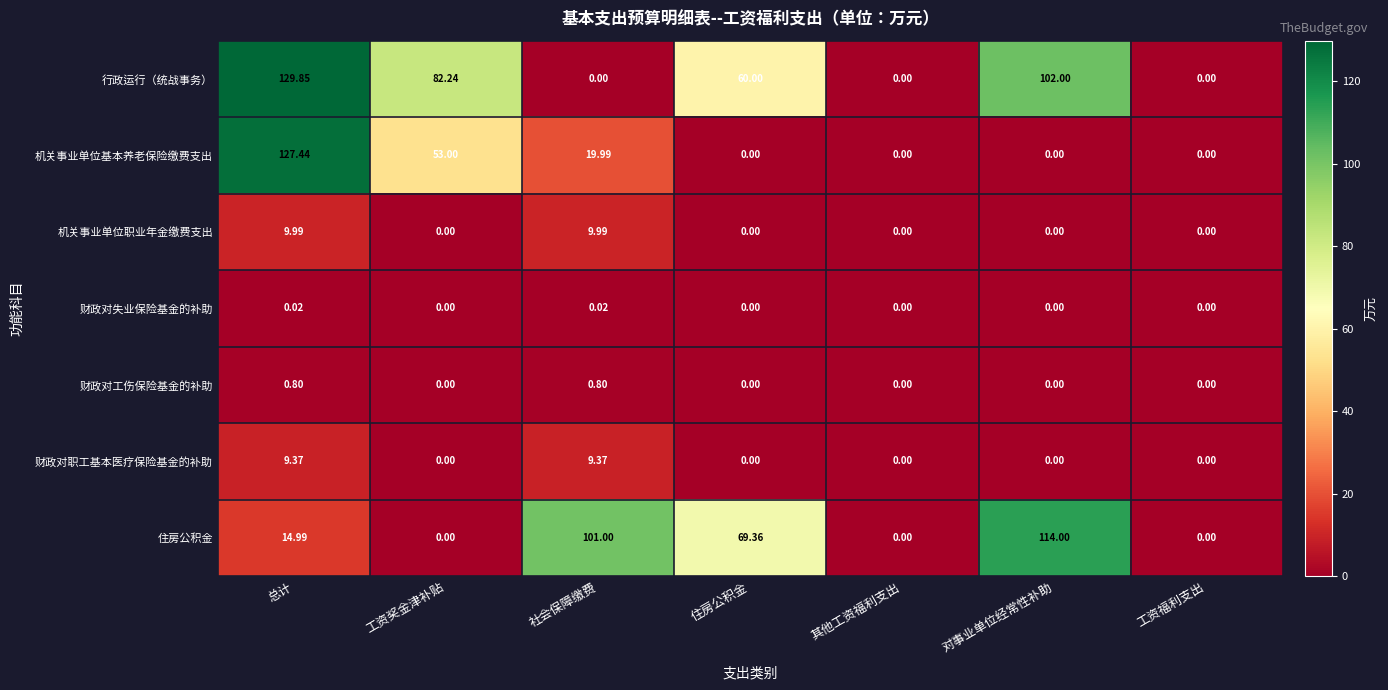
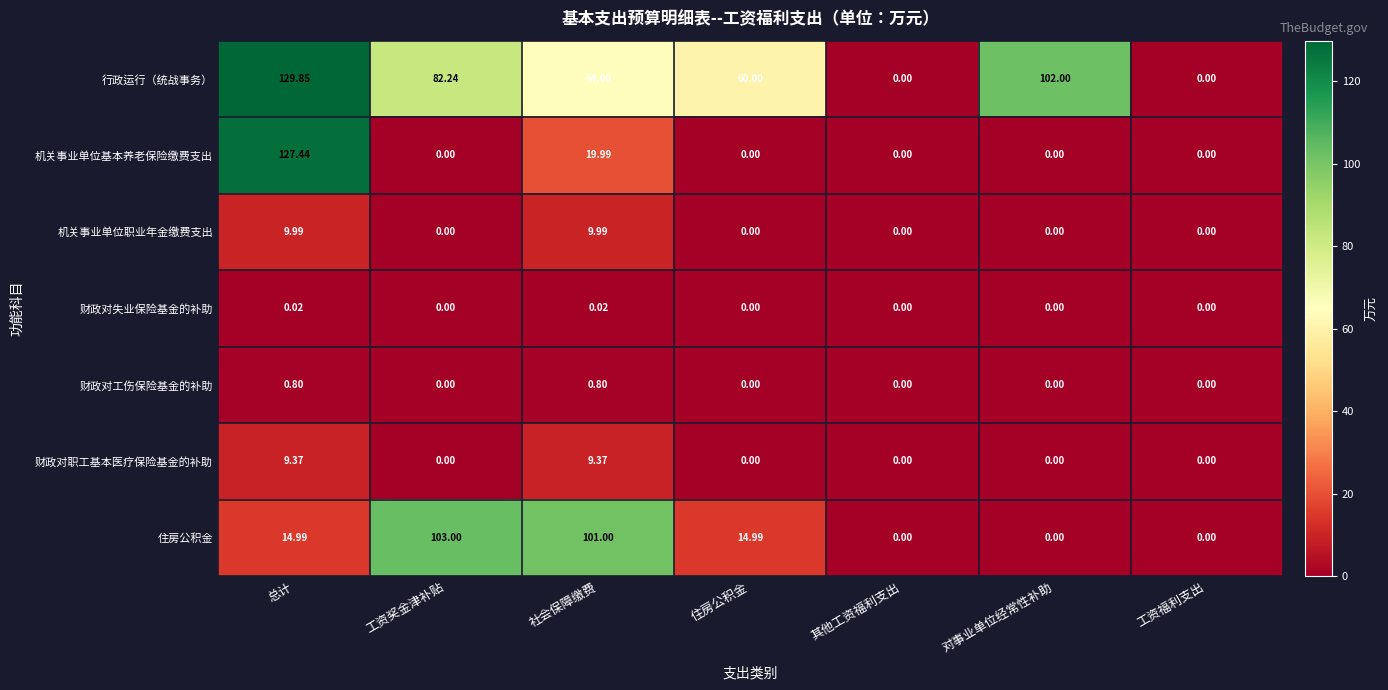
行政运行（统战事务）, 社会保障缴费: 0.00 -> 64.00
机关事业单位基本养老保险缴费支出, 工资奖金津补贴: 53.00 -> 0.00
住房公积金, 工资奖金津补贴: 0.00 -> 103.00
住房公积金, 住房公积金: 69.36 -> 14.99
住房公积金, 对事业单位经常性补助: 114.00 -> 0.00
